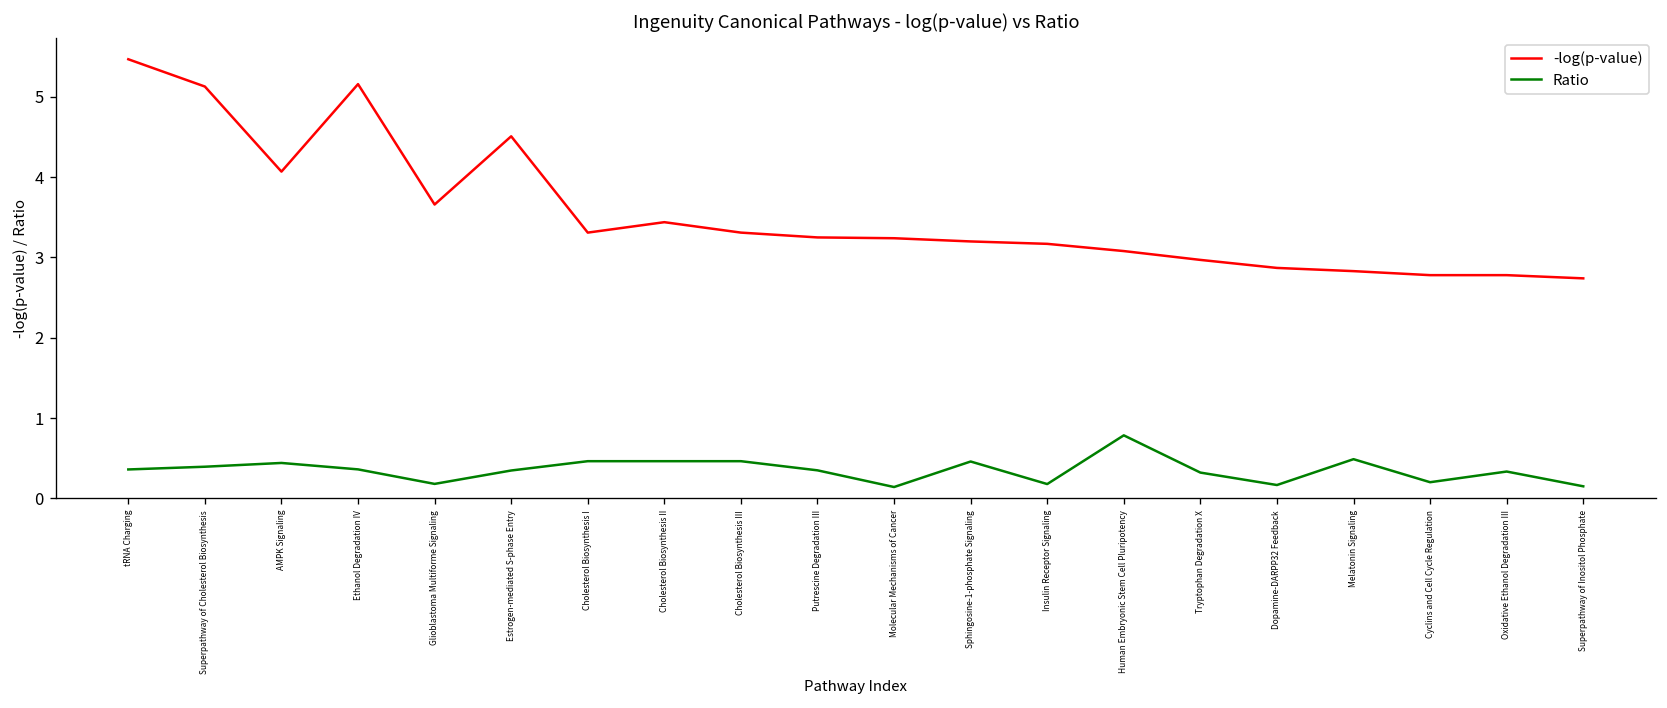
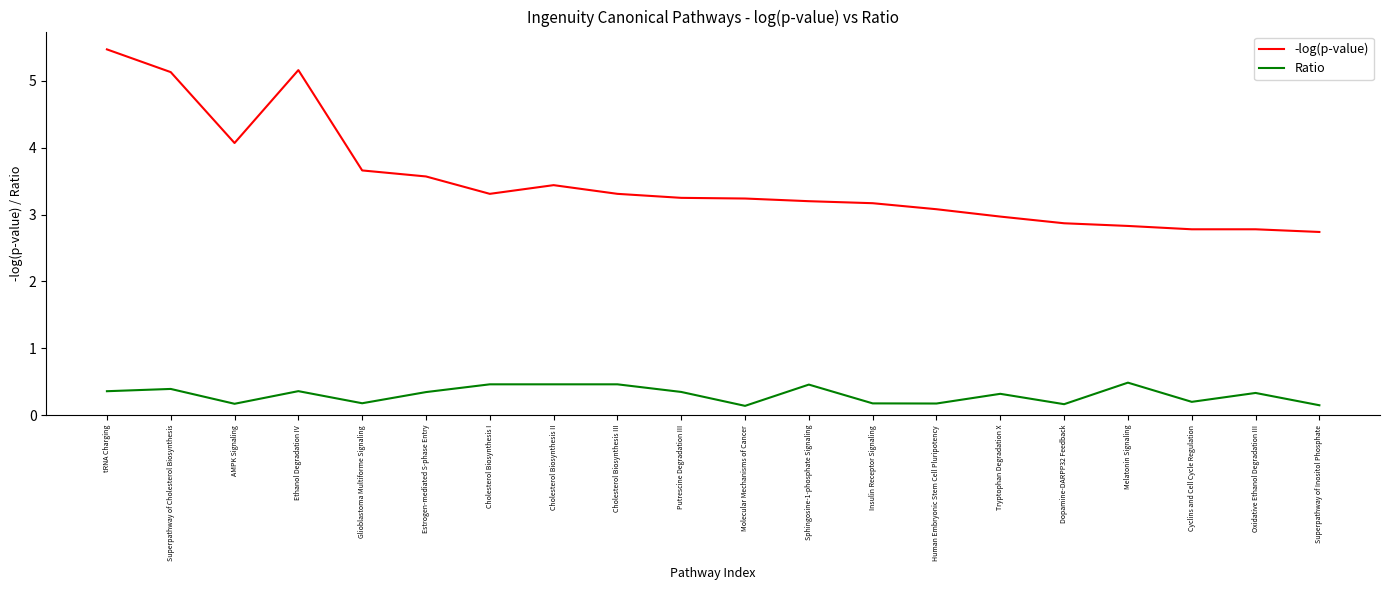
Ratio, AMPK Signaling: 0.4 -> 0.2
-log(p-value), Estrogen-mediated S-phase Entry: 4.5 -> 3.6
Ratio, Human Embryonic Stem Cell Pluripotency: 0.8 -> 0.2
